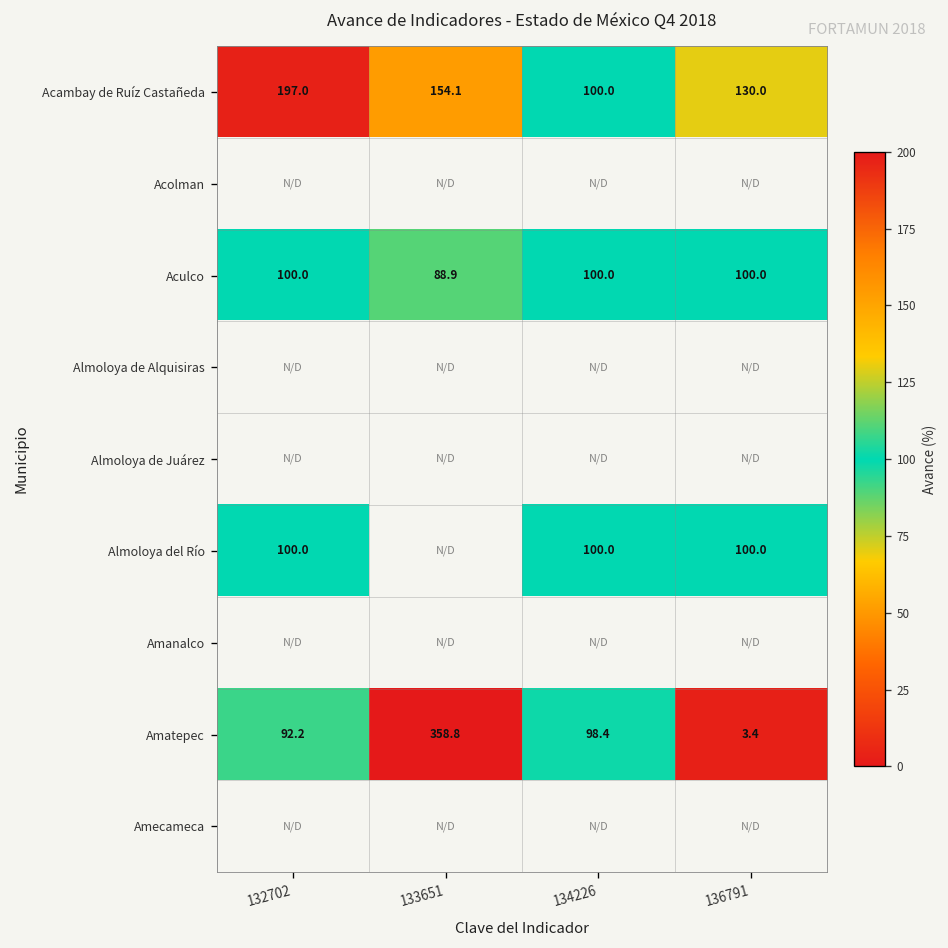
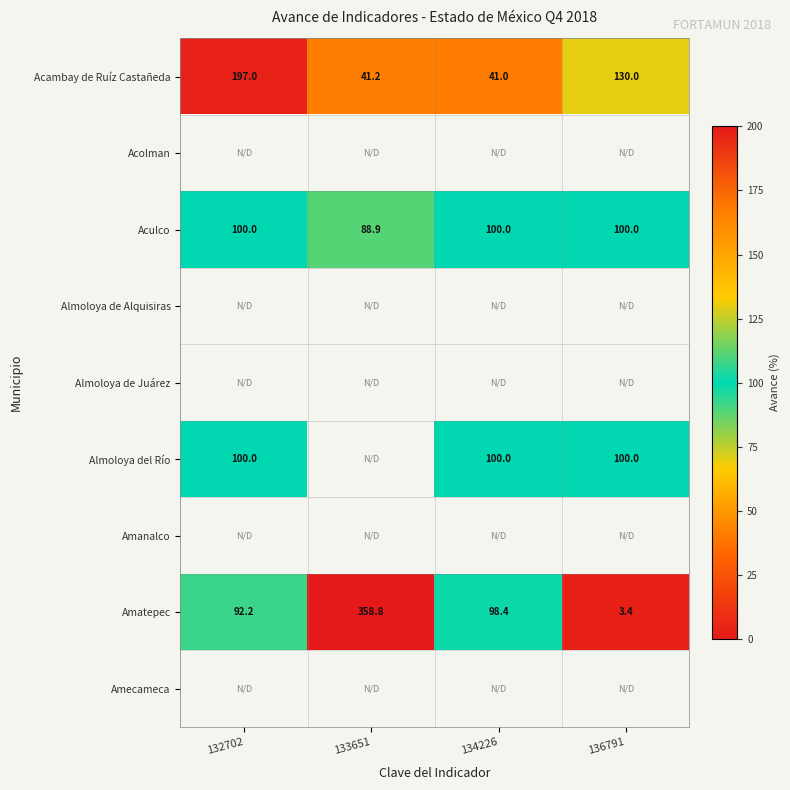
Acambay de Ruíz Castañeda, 133651: 154.1 -> 41.2
Acambay de Ruíz Castañeda, 134226: 100.0 -> 41.0
